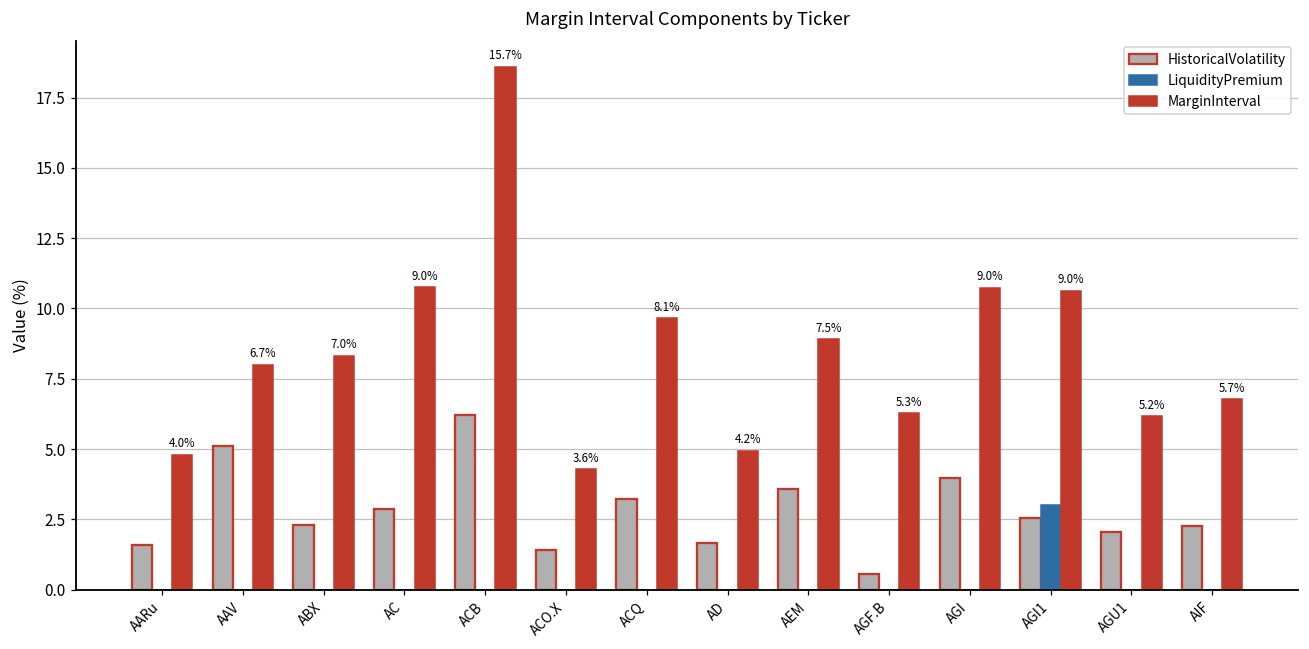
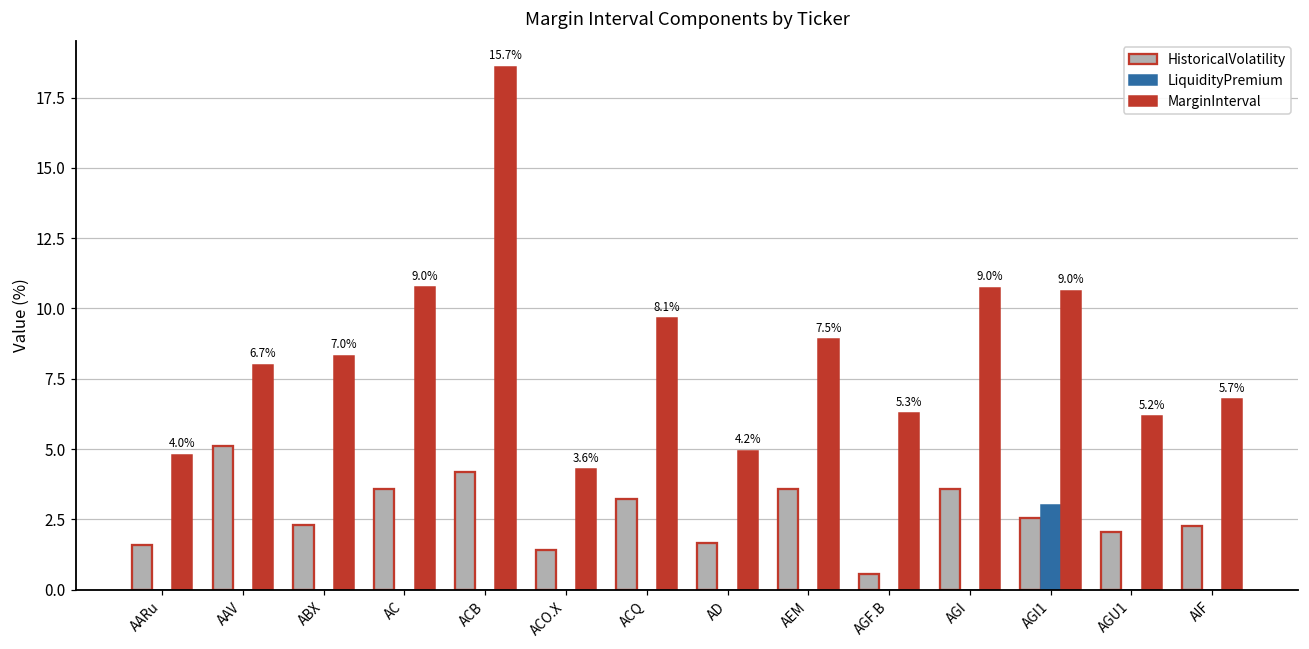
HistoricalVolatility, AC: 2.9 -> 3.6
HistoricalVolatility, ACB: 6.2 -> 4.2
HistoricalVolatility, AGI: 4.0 -> 3.6
